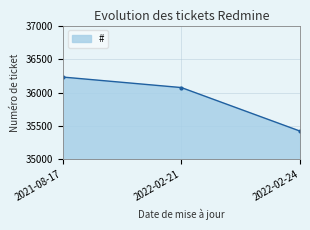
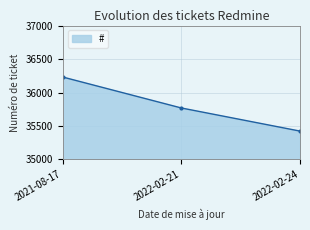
2022-02-21: 36100 -> 35800
